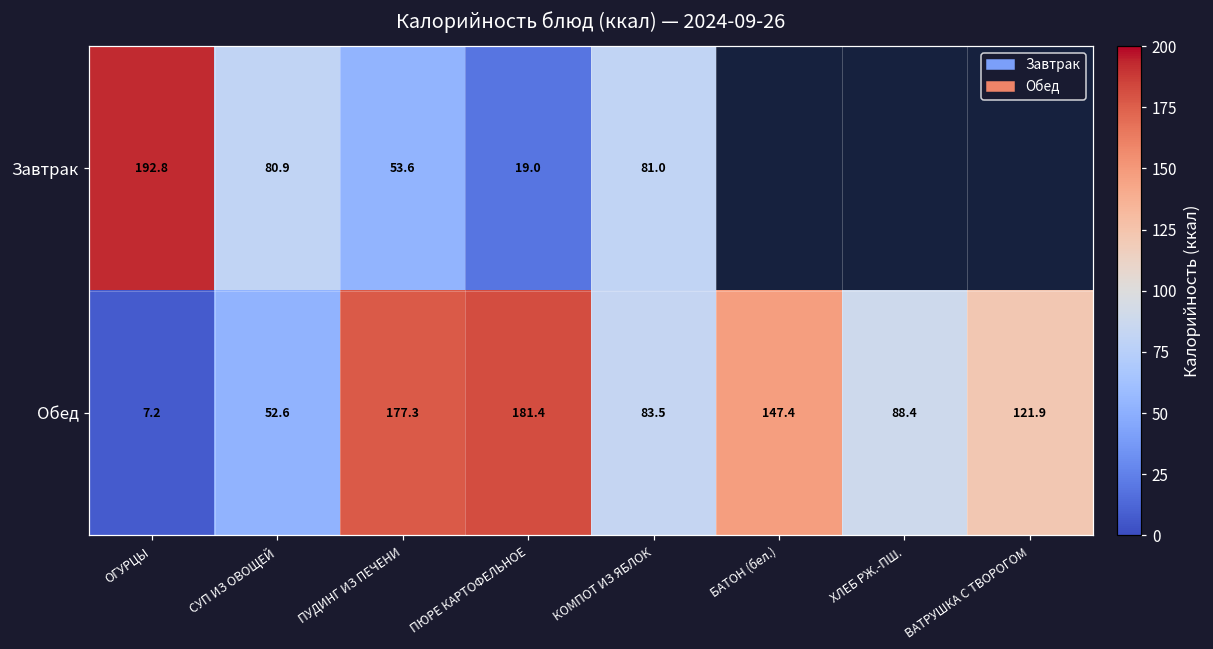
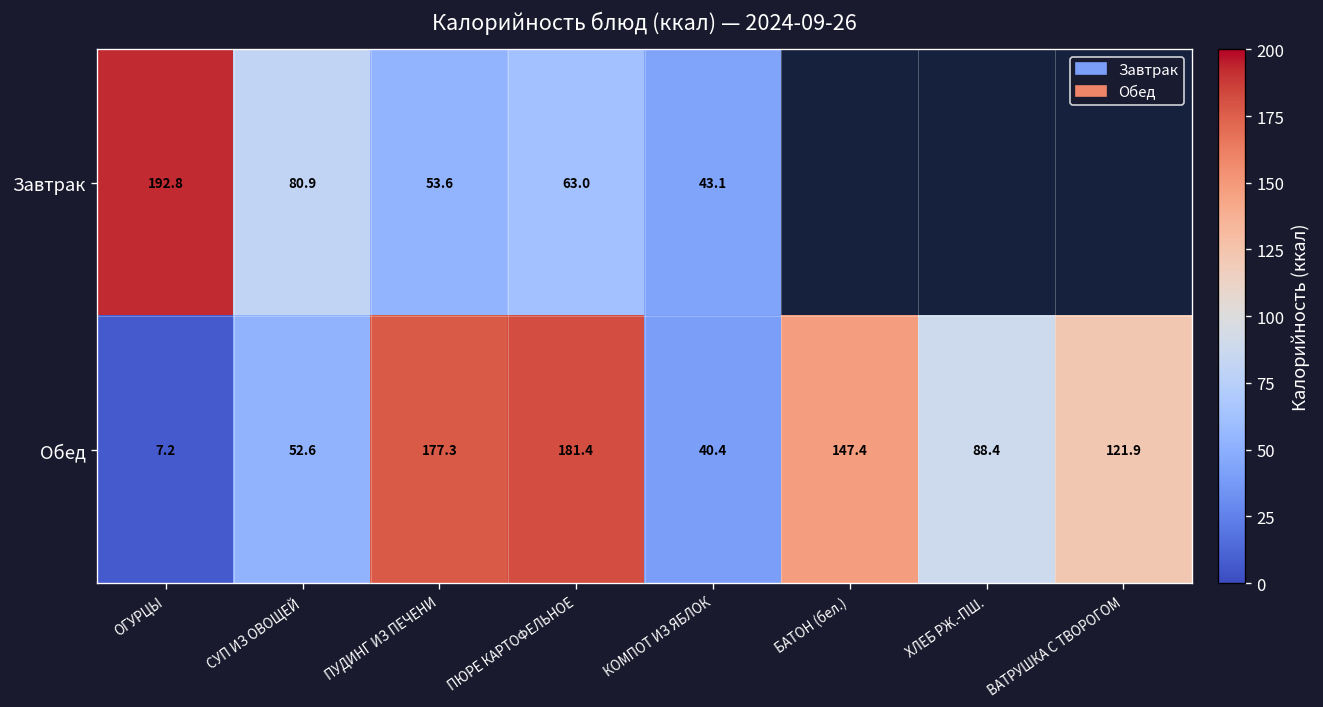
Завтрак, ПЮРЕ КАРТОФЕЛЬНОЕ: 19.0 -> 63.0
Завтрак, КОМПОТ ИЗ ЯБЛОК: 81.0 -> 43.1
Обед, КОМПОТ ИЗ ЯБЛОК: 83.5 -> 40.4
